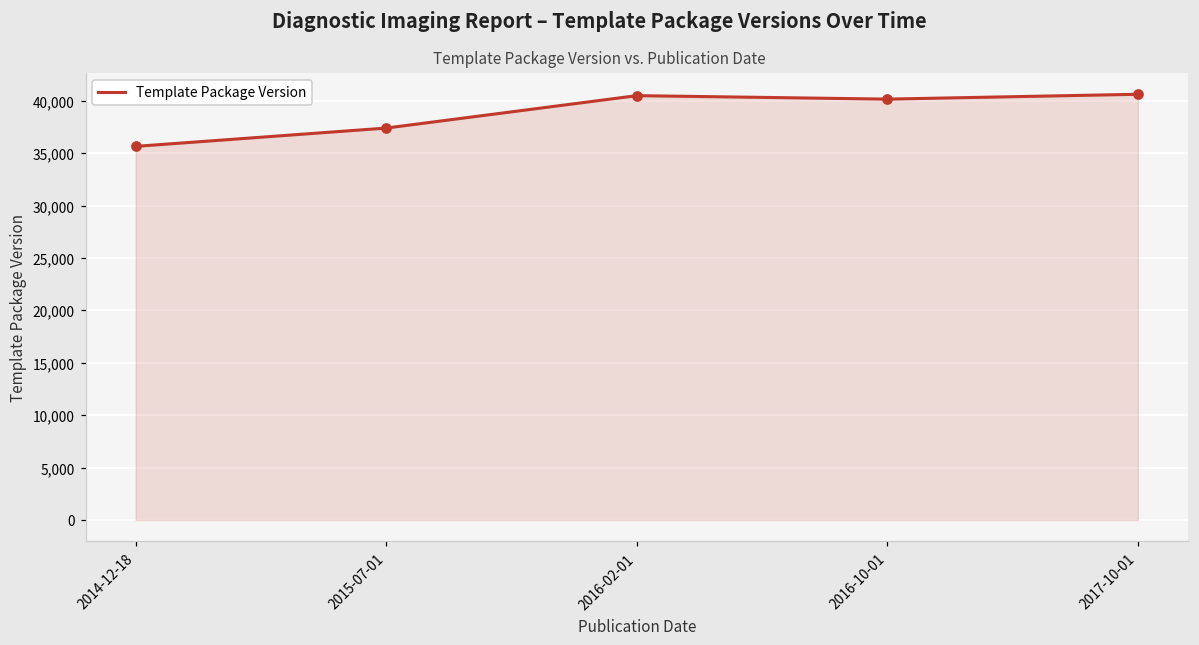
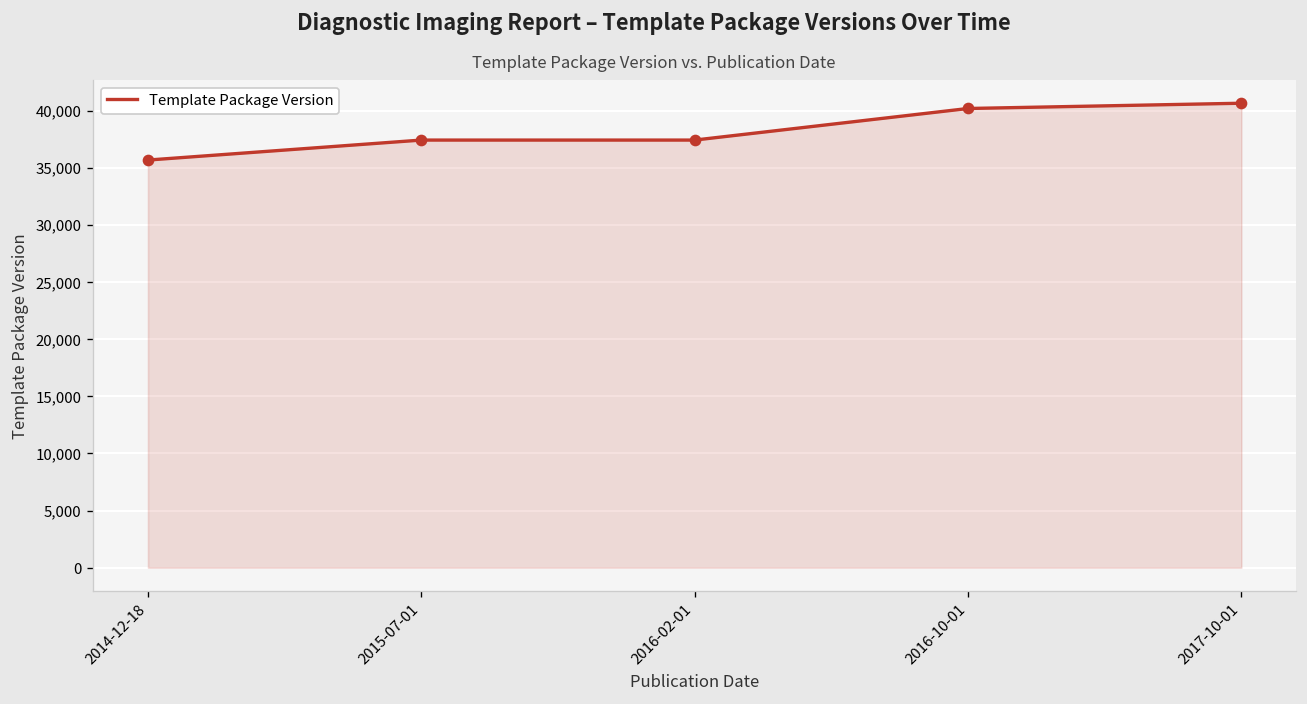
2016-02-01: 41,000 -> 37,000
